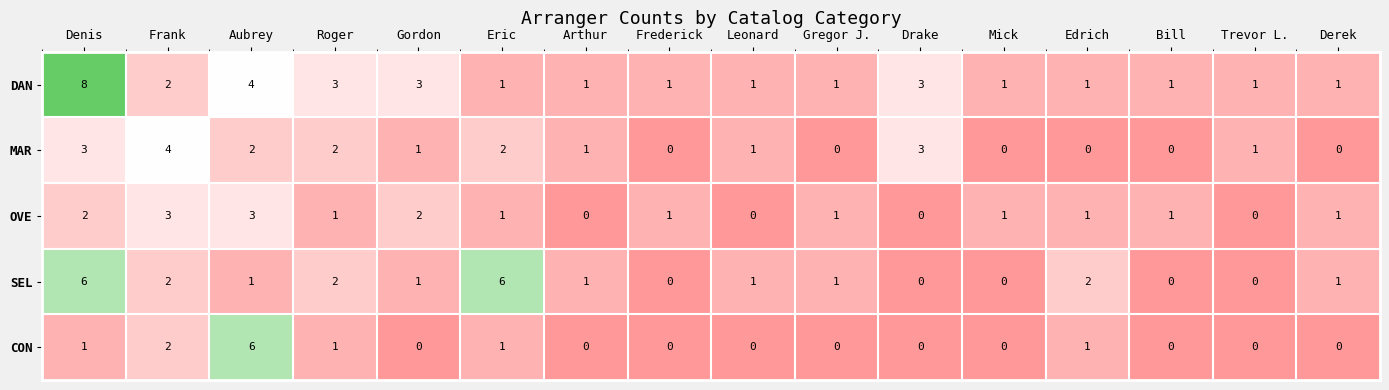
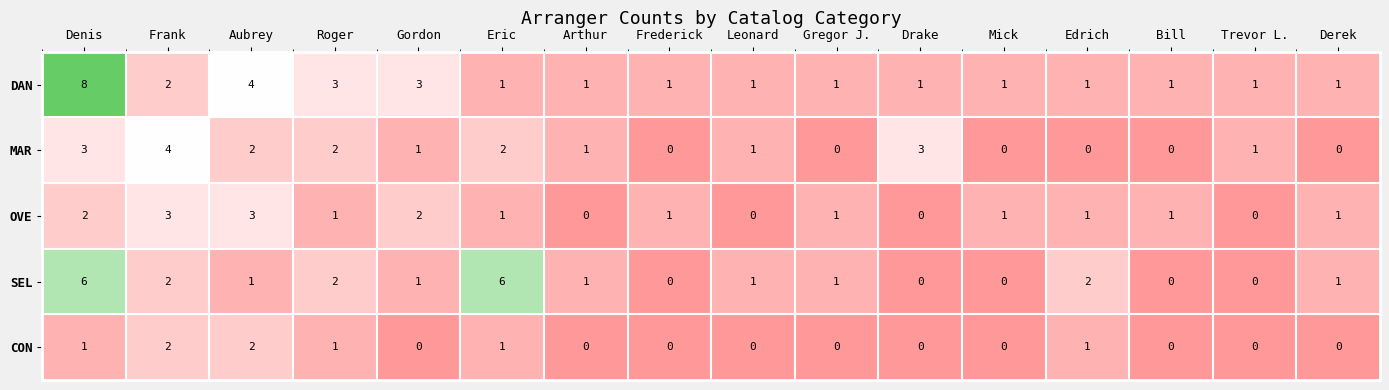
DAN, Drake: 3 -> 1
CON, Aubrey: 6 -> 2
